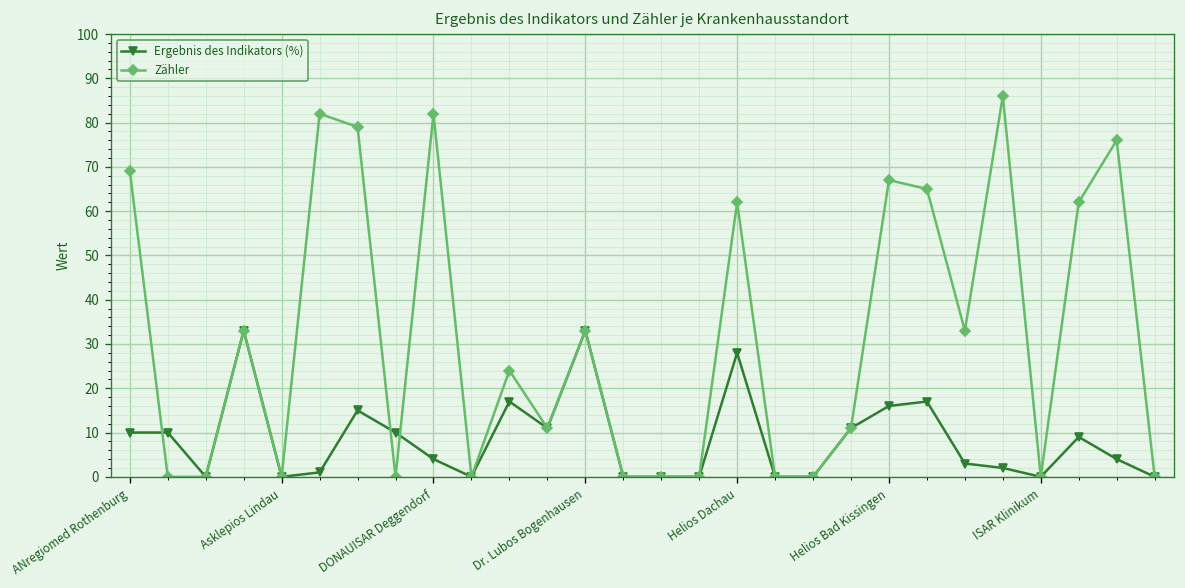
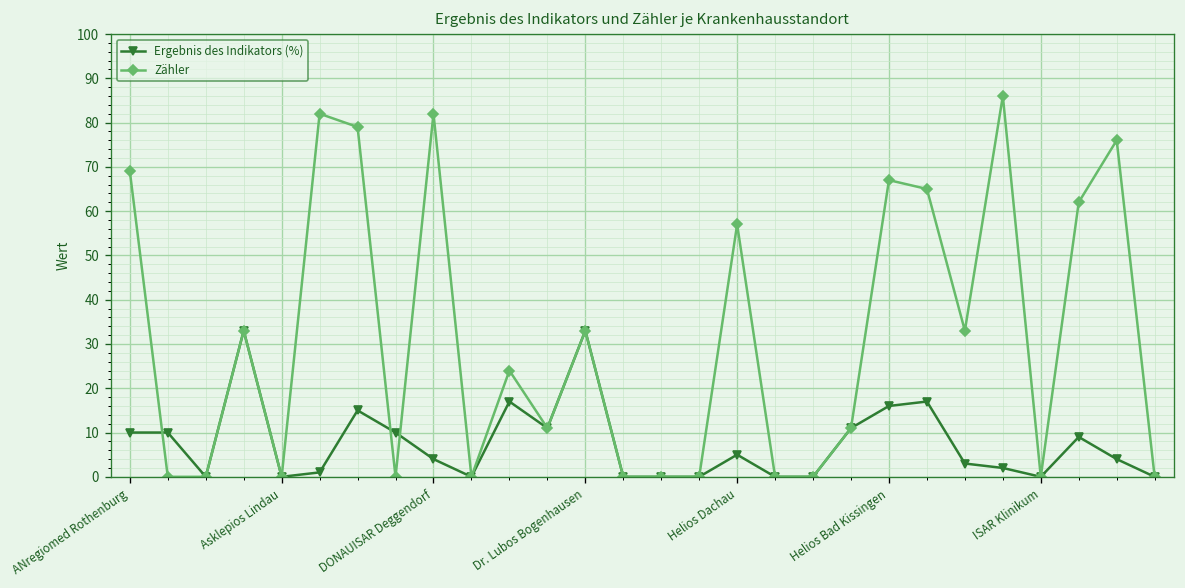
Ergebnis des Indikators (%), Helios Dachau: 28 -> 5
Zähler, Helios Dachau: 62 -> 57
